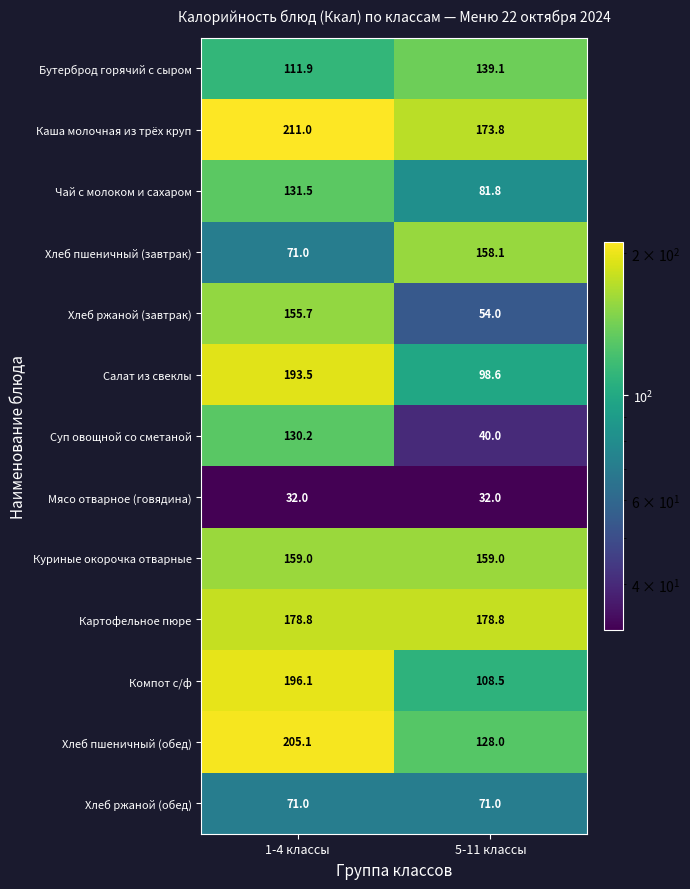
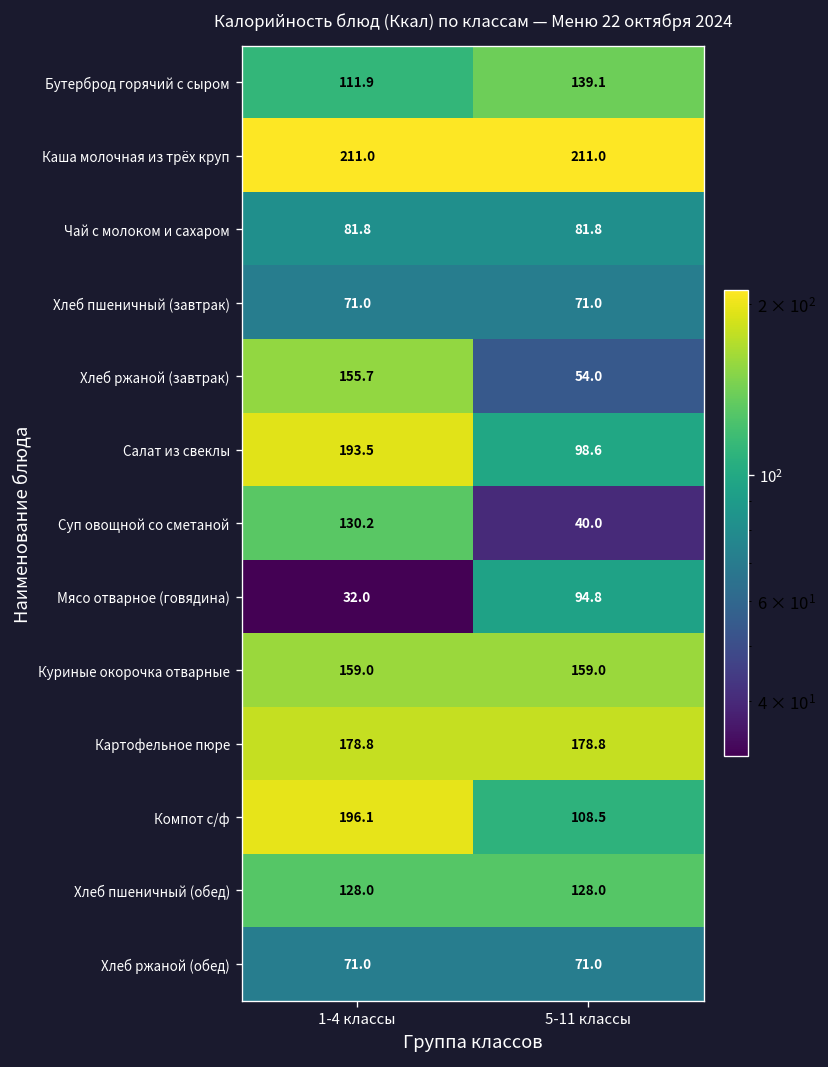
Каша молочная из трёх круп, 5-11 классы: 173.8 -> 211.0
Чай с молоком и сахаром, 1-4 классы: 131.5 -> 81.8
Хлеб пшеничный (завтрак), 5-11 классы: 158.1 -> 71.0
Мясо отварное (говядина), 5-11 классы: 32.0 -> 94.8
Хлеб пшеничный (обед), 1-4 классы: 205.1 -> 128.0
